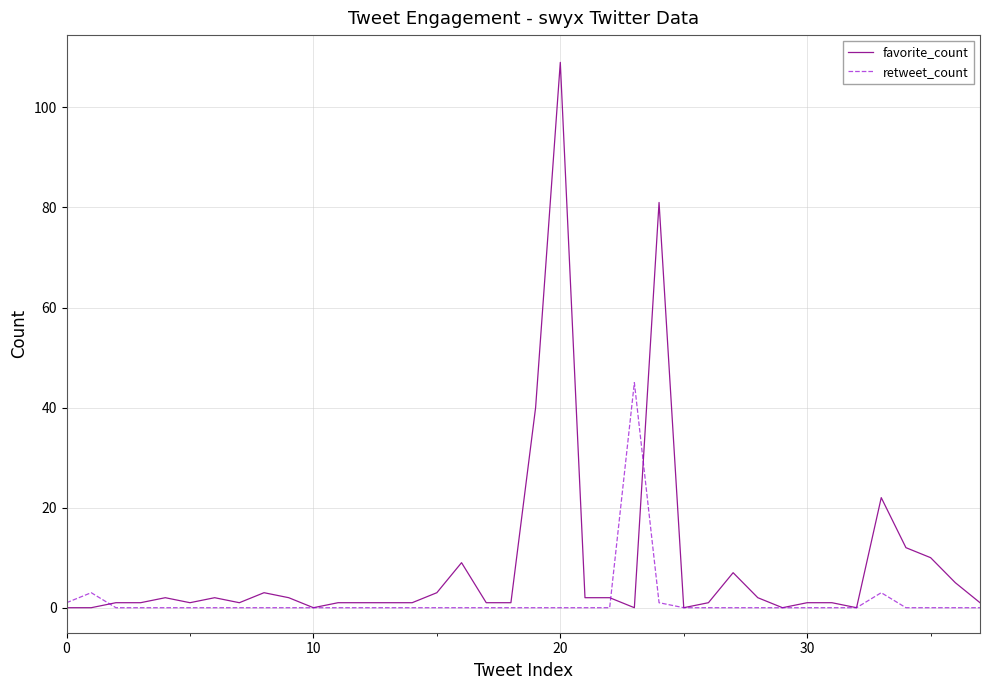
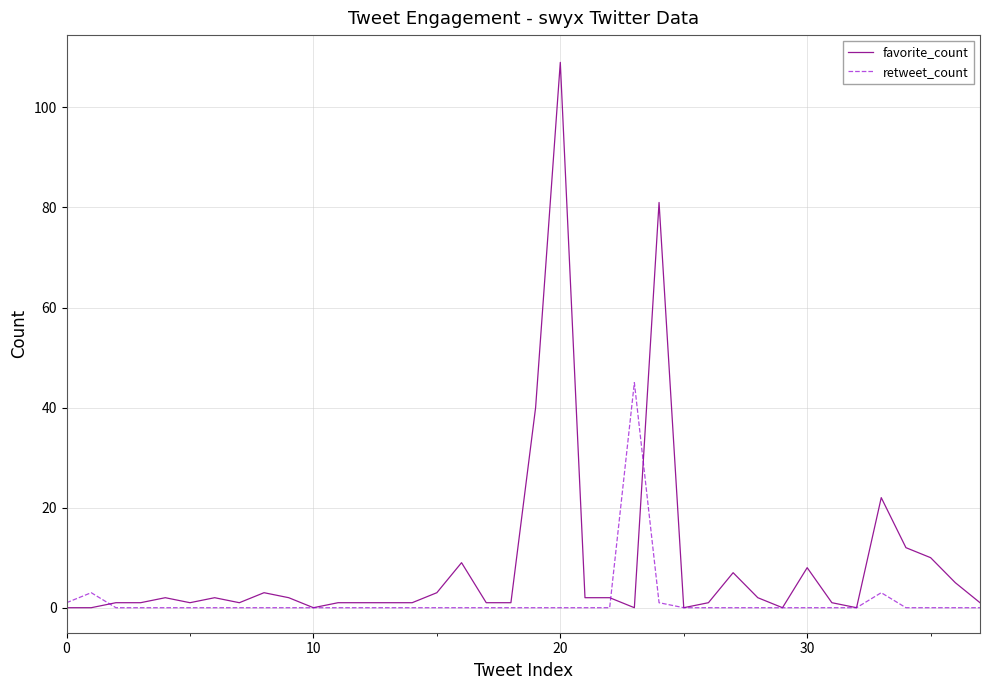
favorite_count, 30: 1 -> 8
